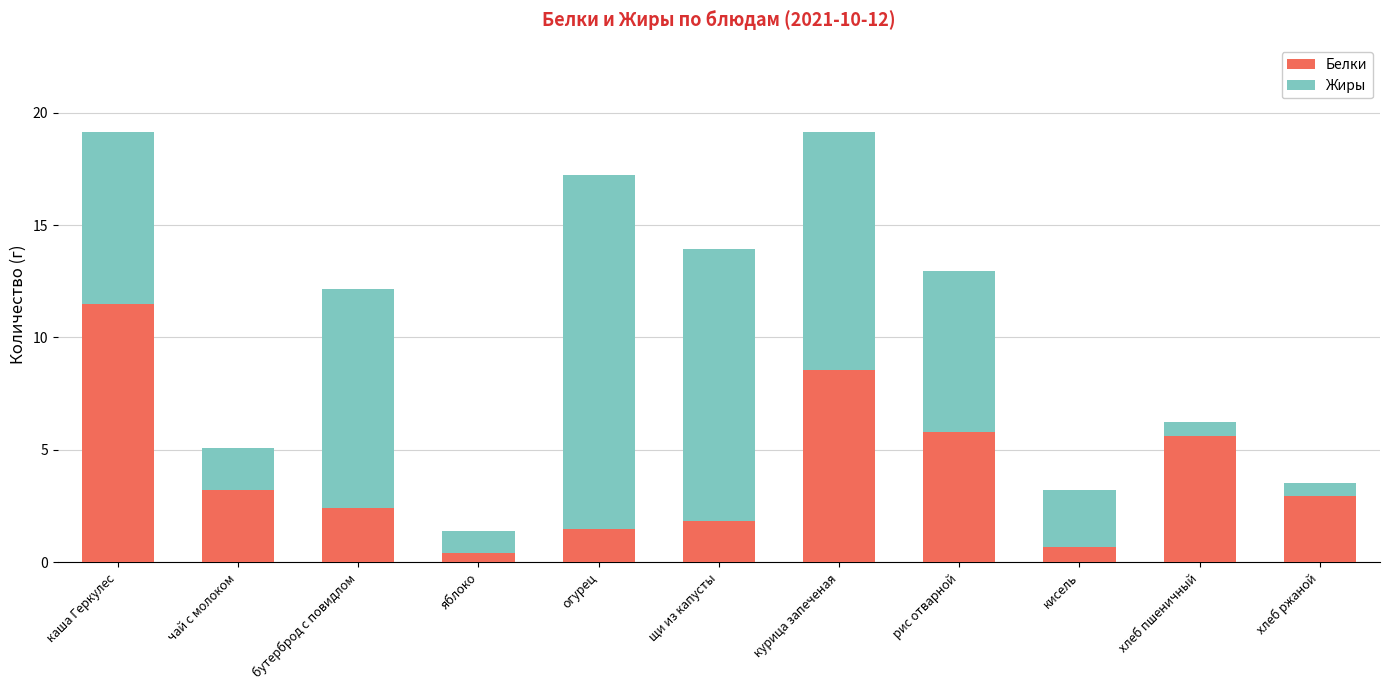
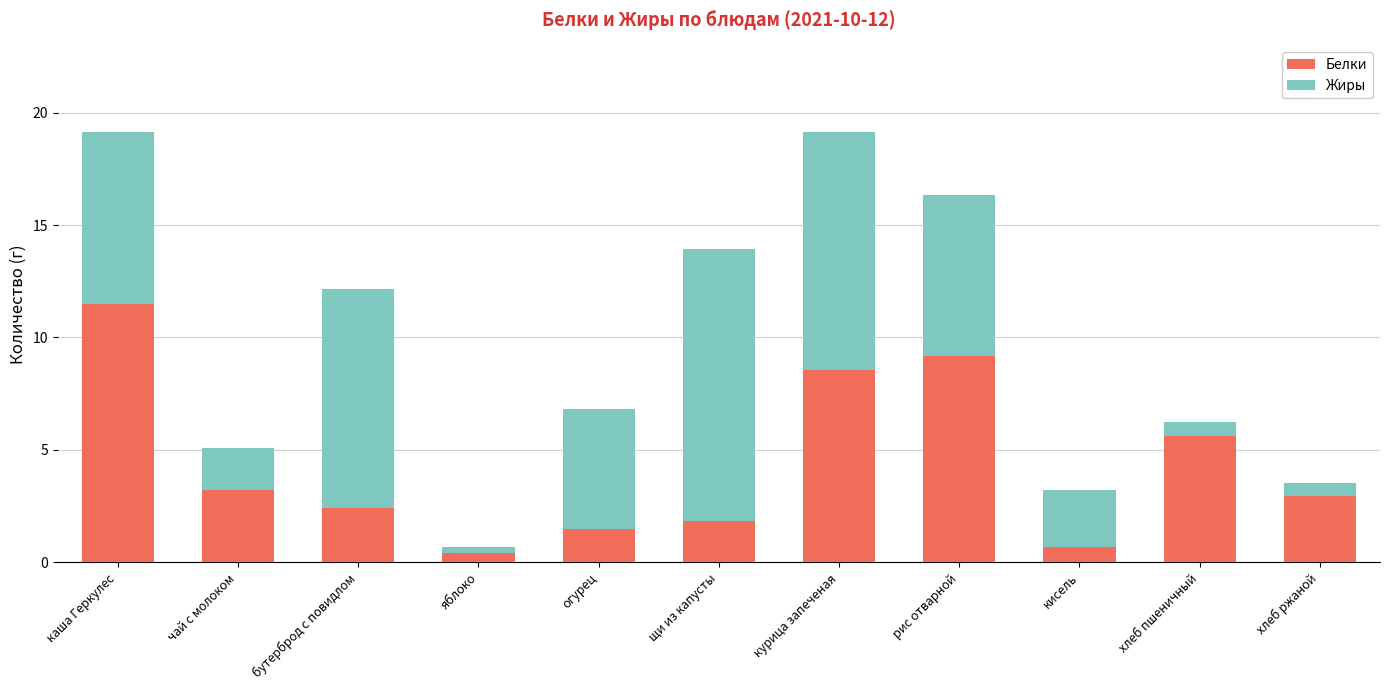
Жиры, яблоко: 1.0 -> 0.3
Жиры, огурец: 15.8 -> 5.4
Белки, рис отварной: 5.8 -> 9.2
